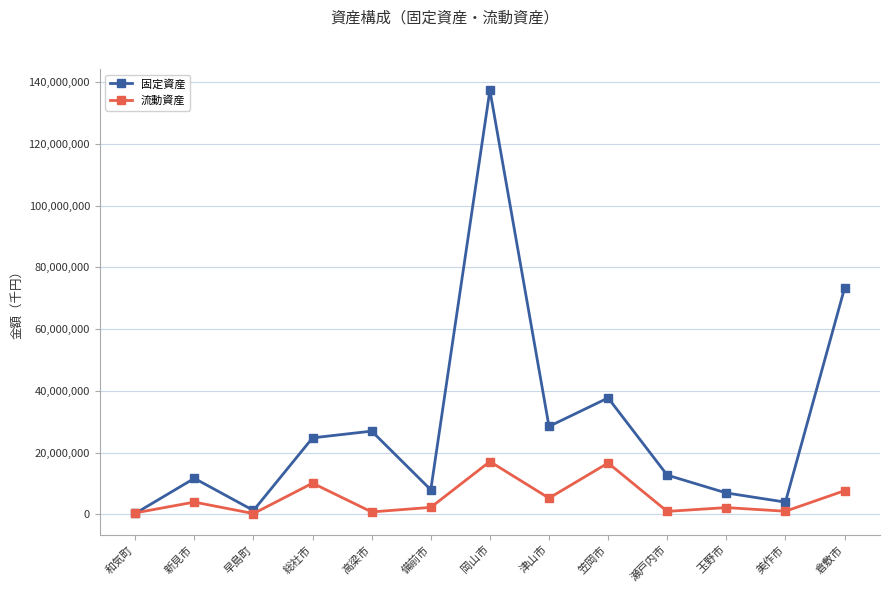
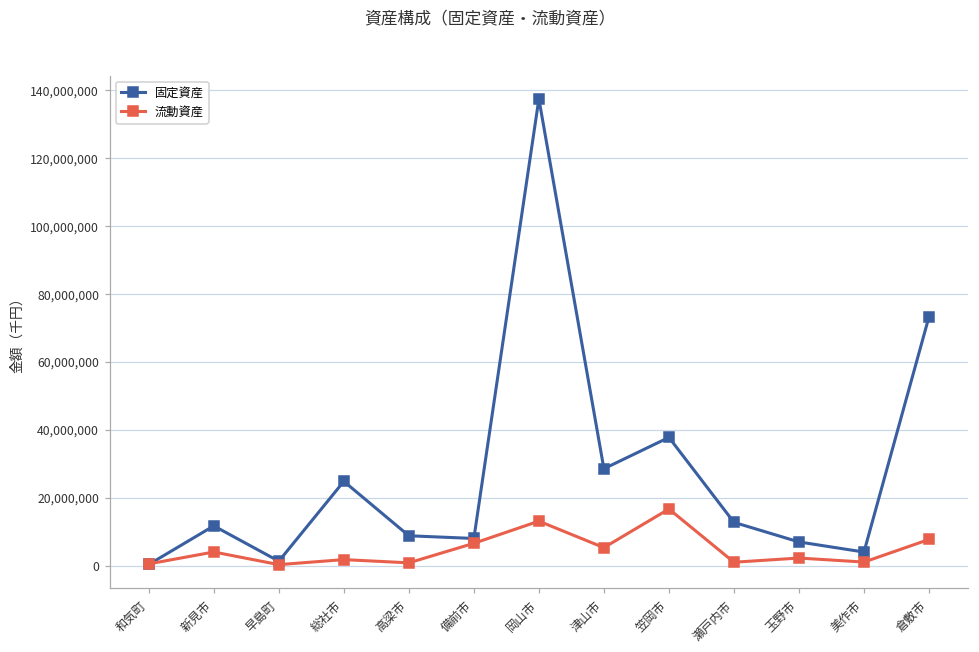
流動資産, 総社市: 10,000,000 -> 2,000,000
固定資産, 高梁市: 27,000,000 -> 9,000,000
流動資産, 備前市: 2,000,000 -> 7,000,000
流動資産, 岡山市: 17,000,000 -> 13,000,000
